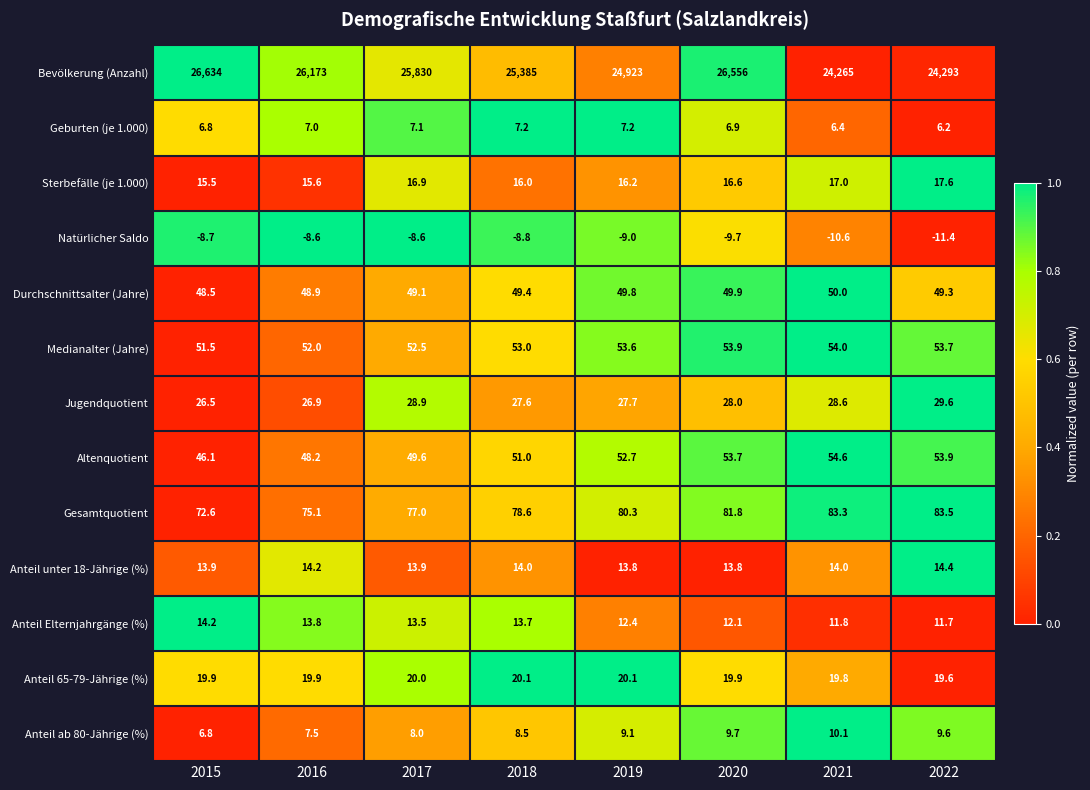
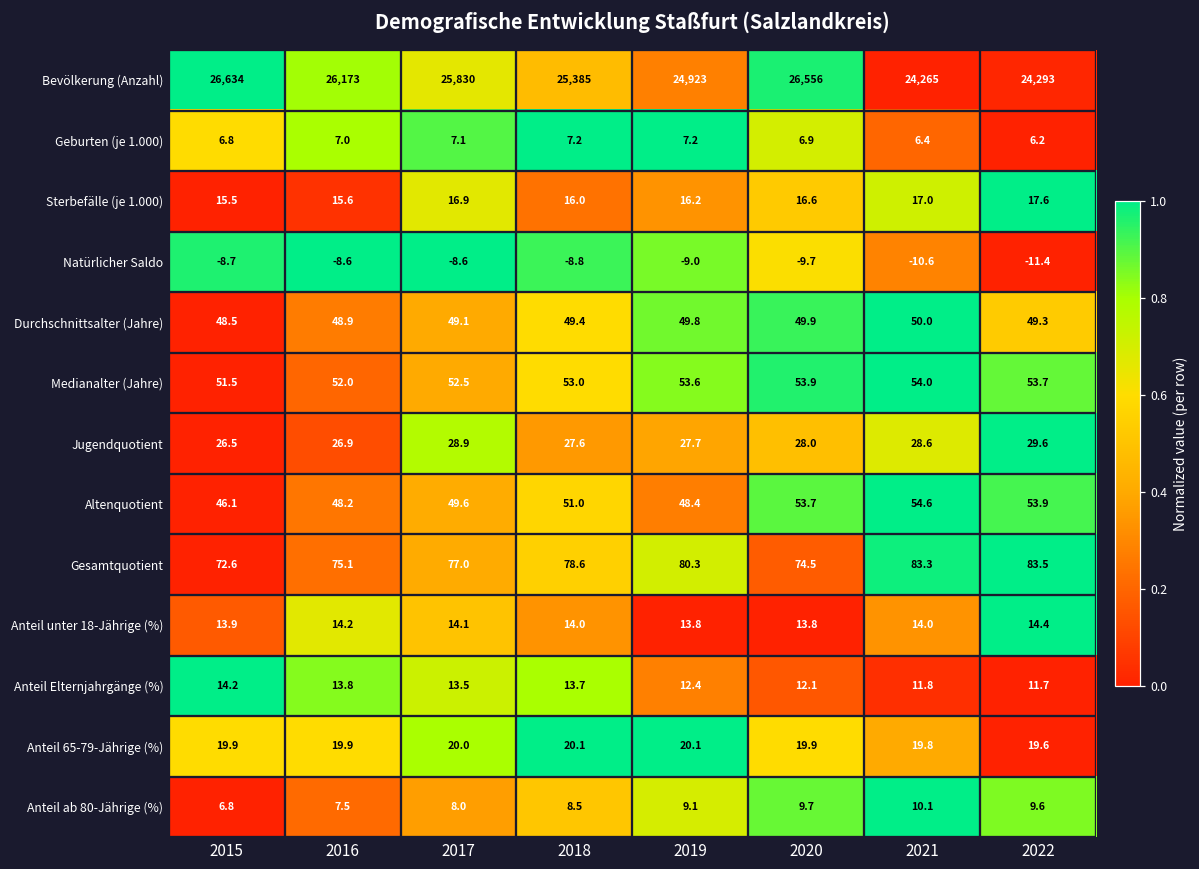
Altenquotient, 2019: 52.7 -> 48.4
Gesamtquotient, 2020: 81.8 -> 74.5
Anteil unter 18-Jährige (%), 2017: 13.9 -> 14.1
